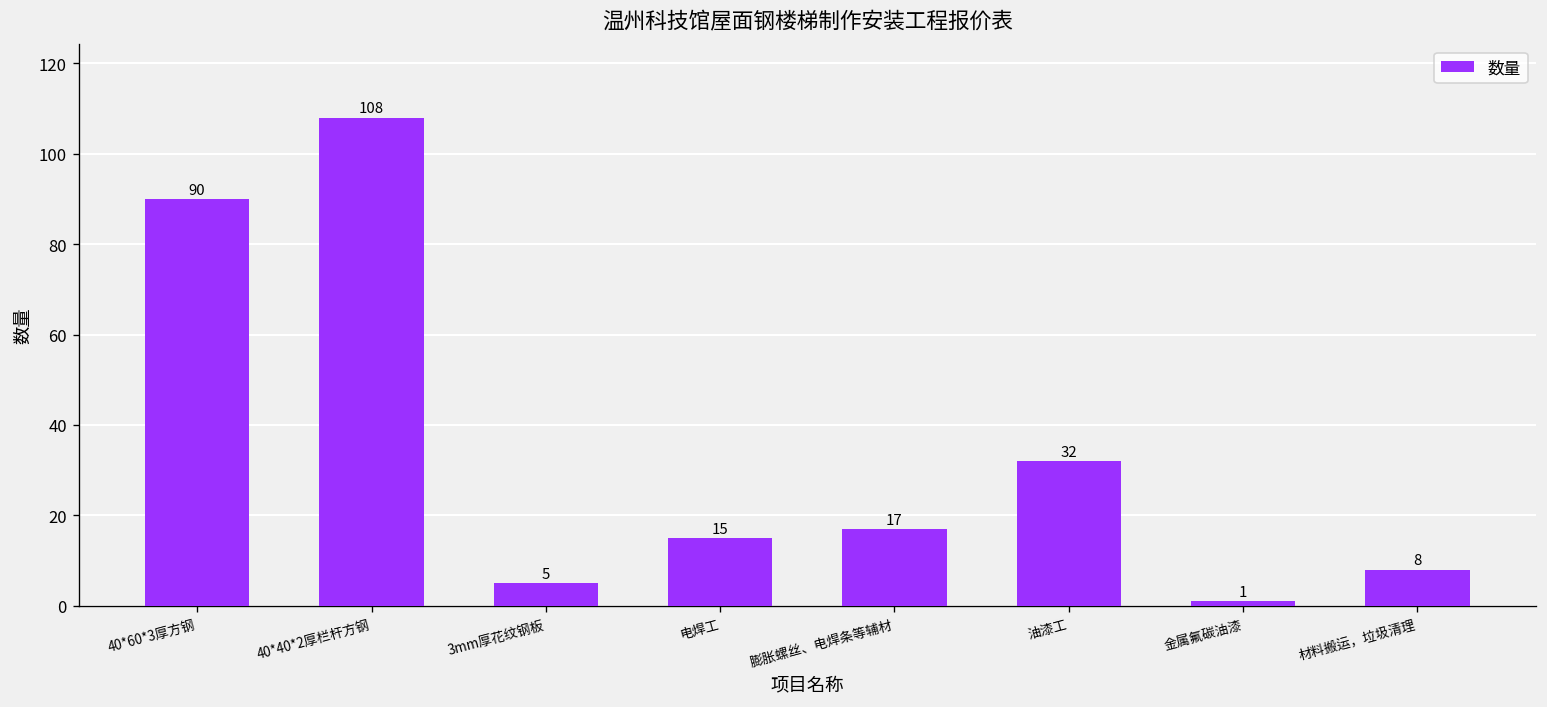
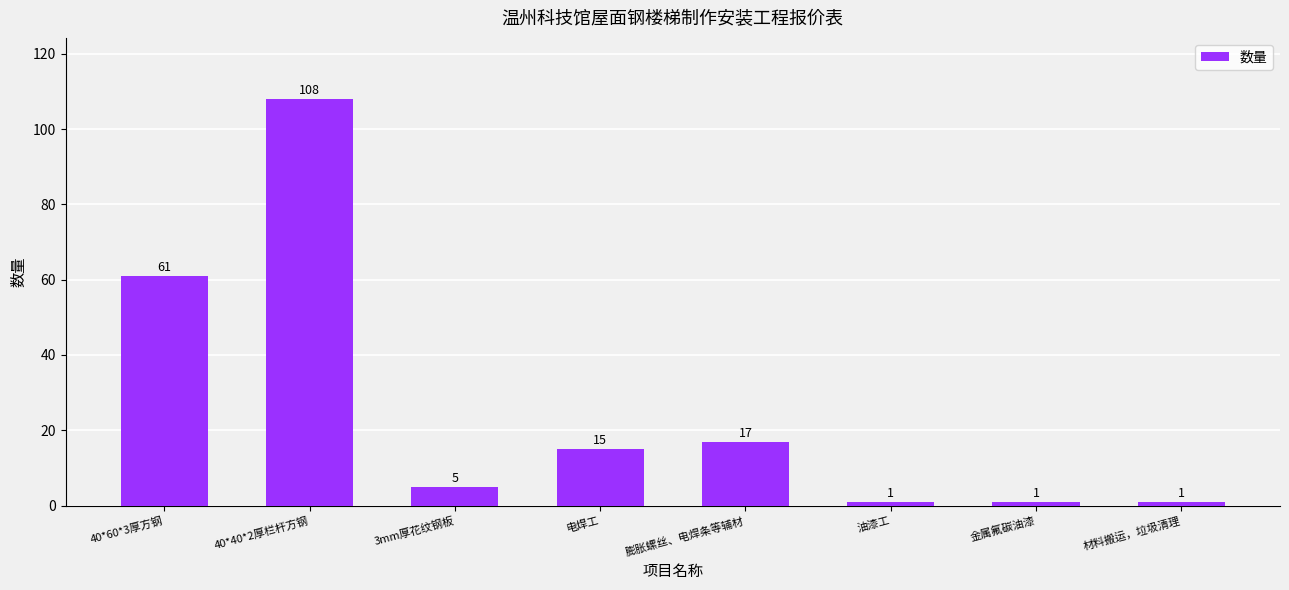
40*60*3厚方钢: 90 -> 61
油漆工: 32 -> 1
材料搬运，垃圾清理: 8 -> 1
